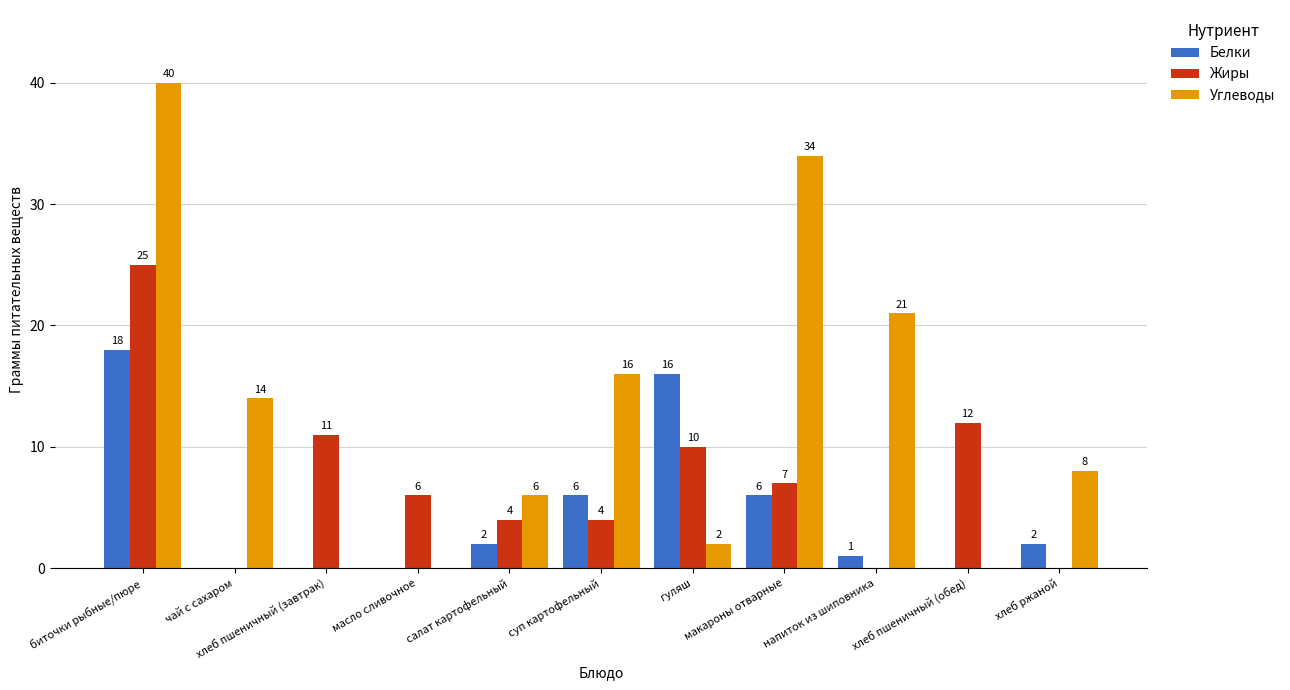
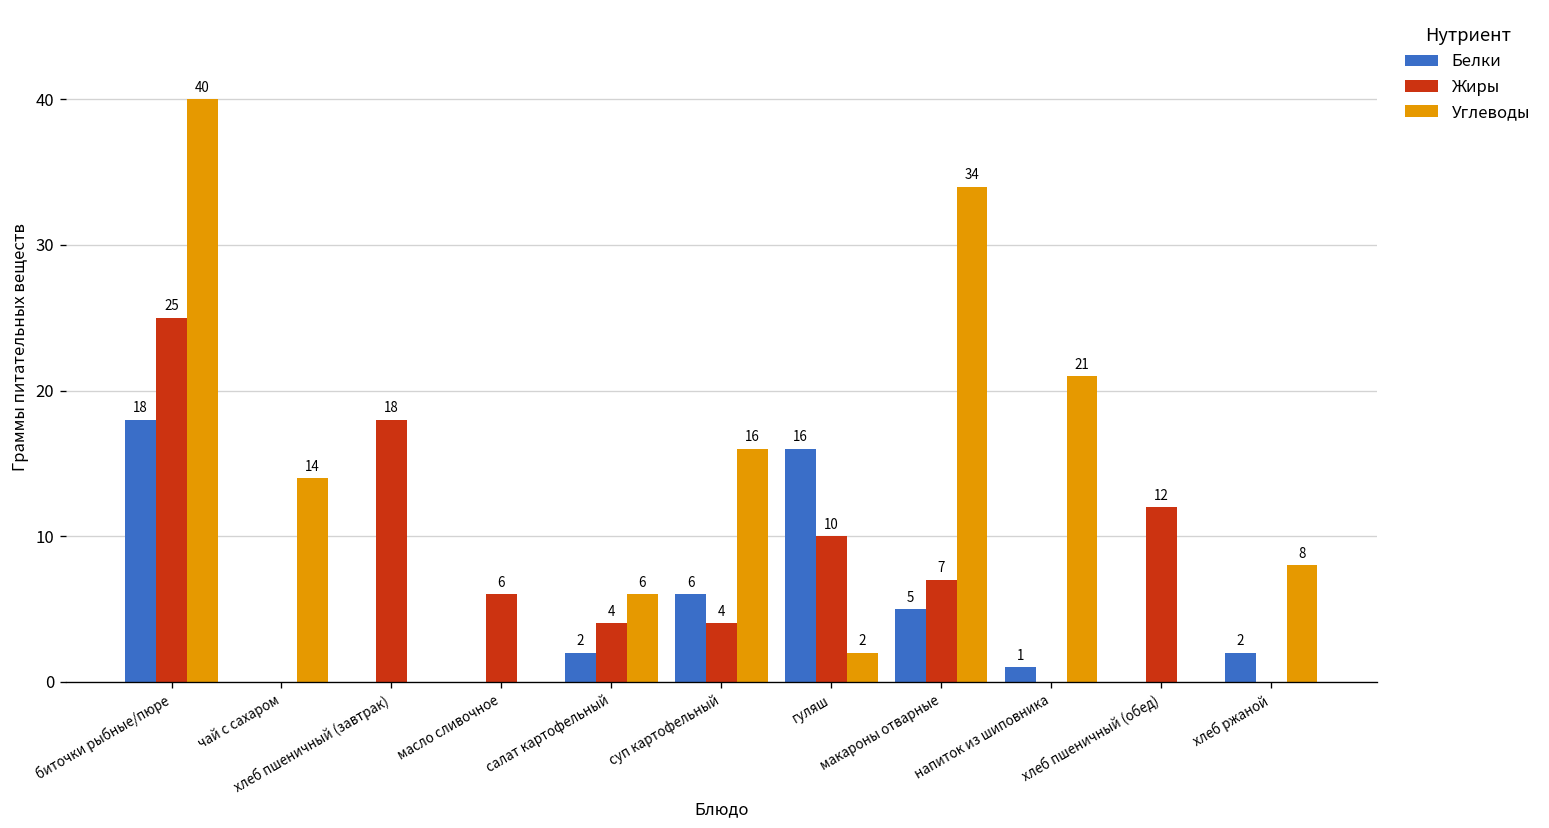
Жиры, хлеб пшеничный (завтрак): 11 -> 18
Белки, макароны отварные: 6 -> 5
